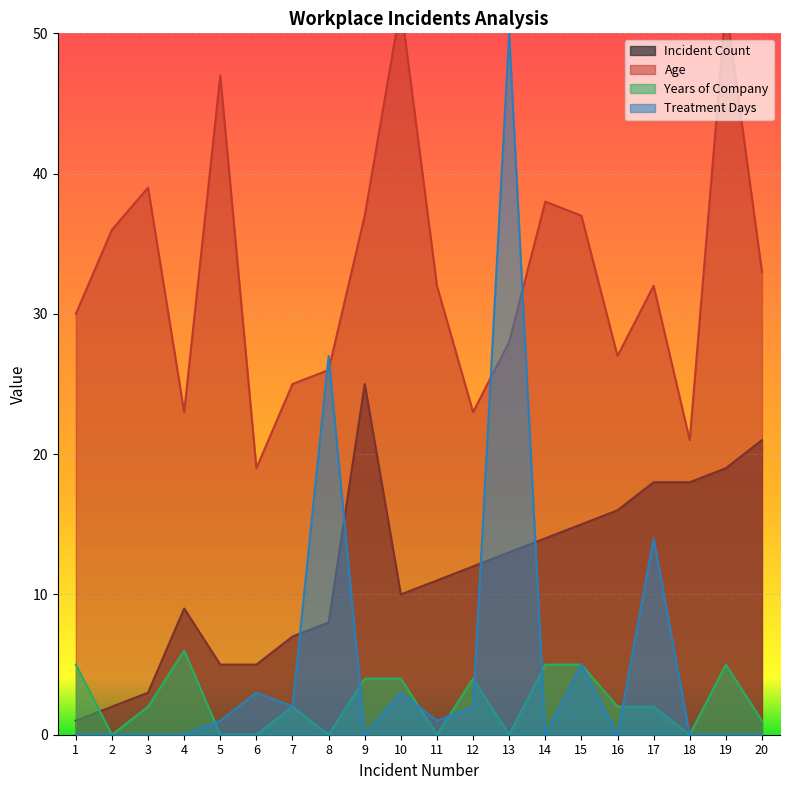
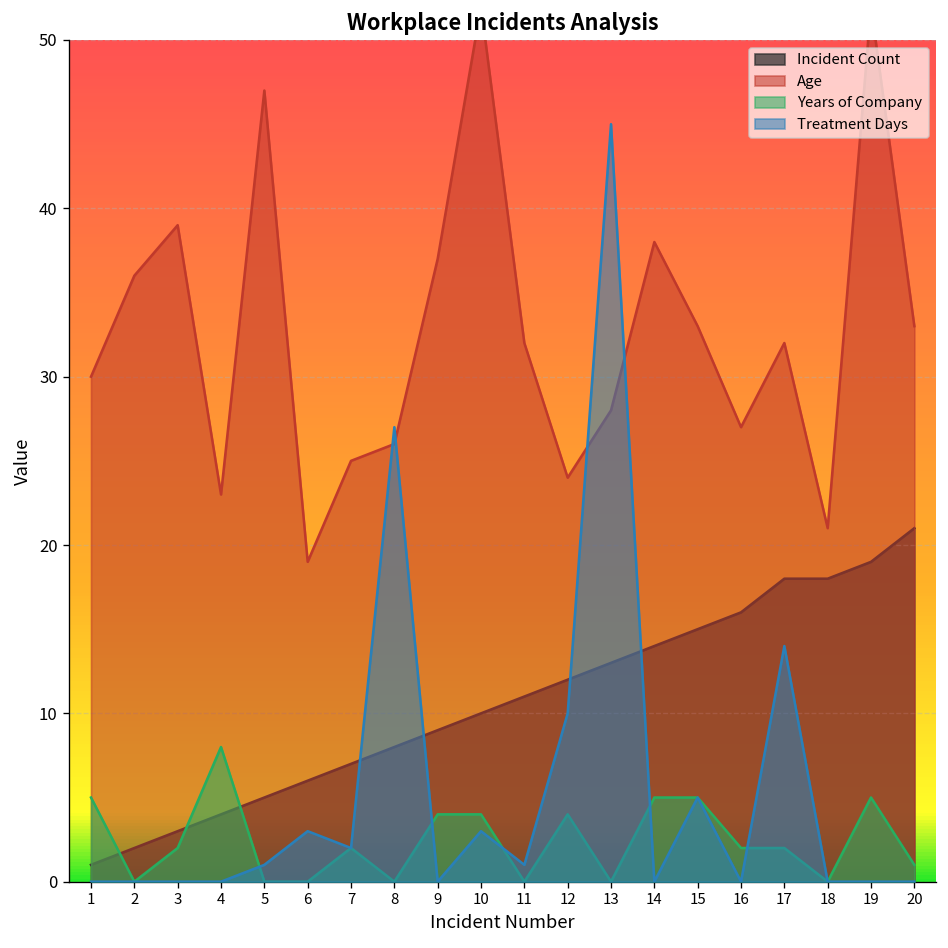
Incident Count, 4: 9 -> 4
Years of Company, 4: 6 -> 8
Incident Count, 6: 5 -> 6
Incident Count, 9: 25 -> 9
Age, 12: 23 -> 24
Treatment Days, 12: 2 -> 10
Treatment Days, 13: 50 -> 45
Age, 15: 37 -> 33
